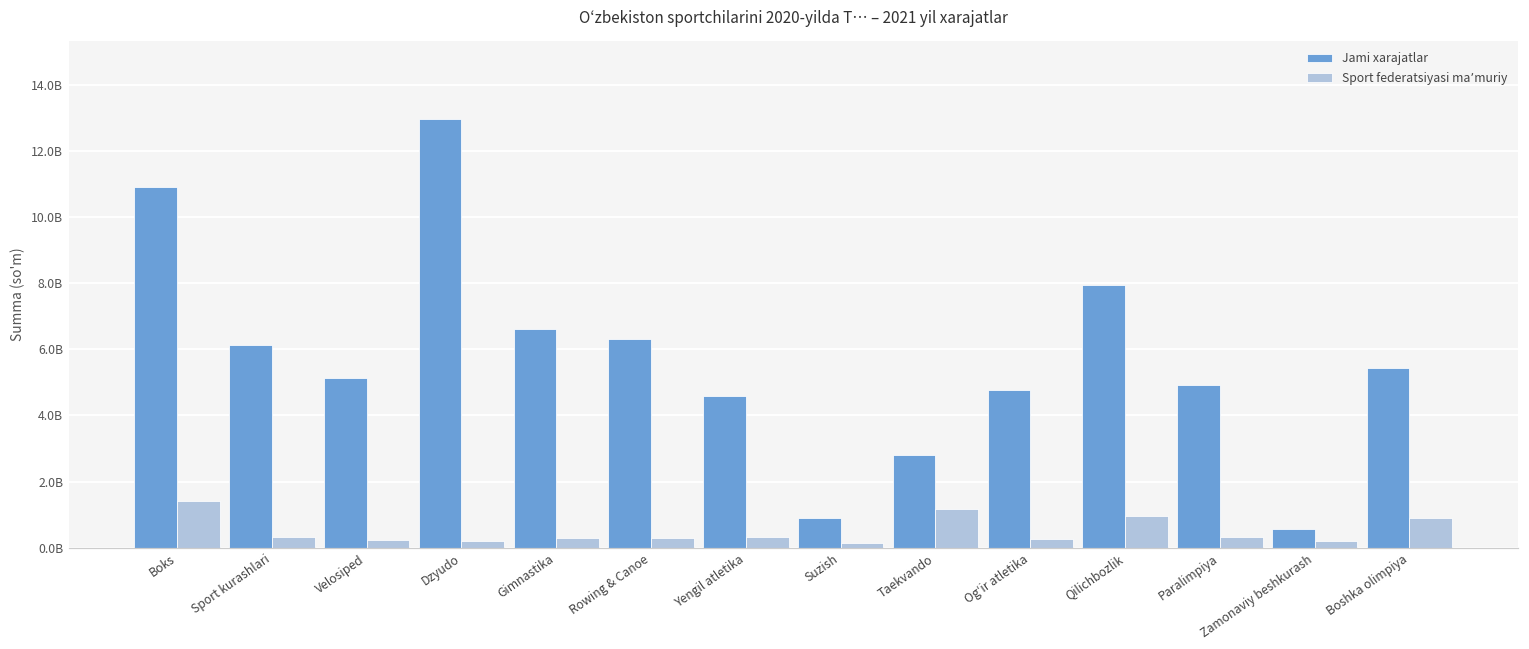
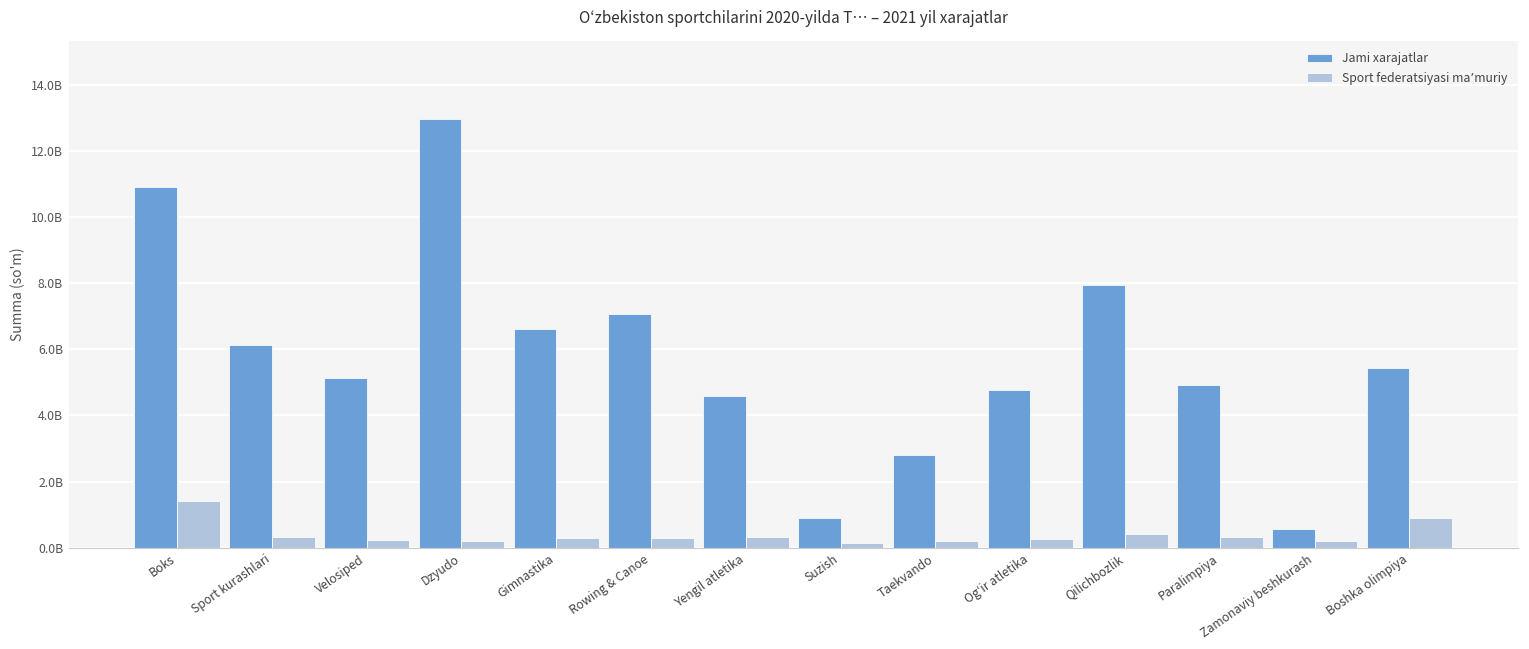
Jami xarajatlar, Rowing & Canoe: 6300000000 -> 7100000000
Sport federatsiyasi maʼmuriy, Taekvando: 1200000000 -> 200000000
Sport federatsiyasi maʼmuriy, Qilichbozlik: 1000000000 -> 400000000
